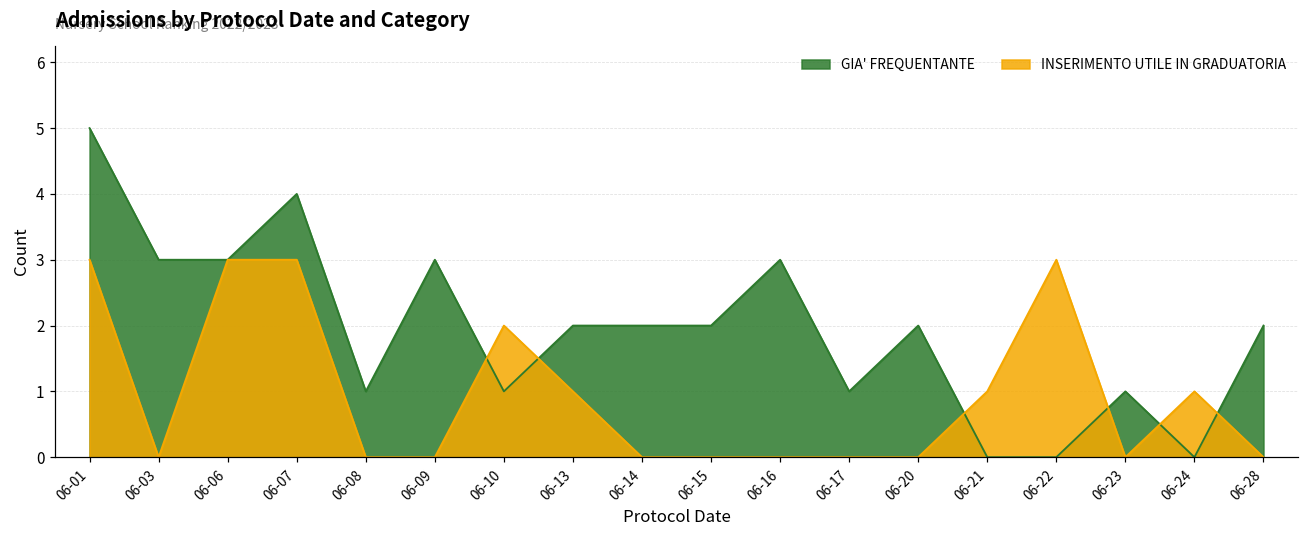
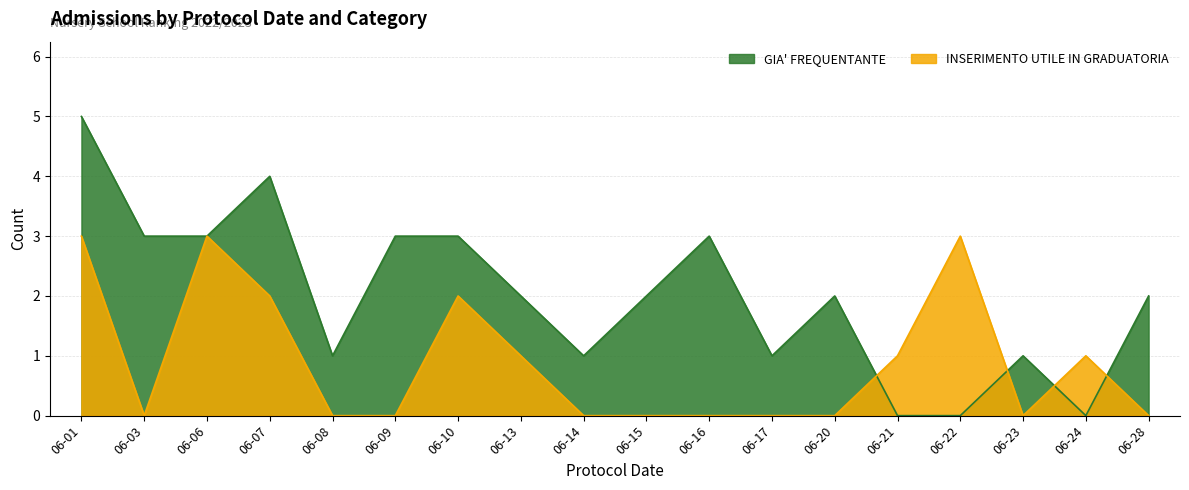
INSERIMENTO UTILE IN GRADUATORIA, 06-07: 3 -> 2
GIA' FREQUENTANTE, 06-10: 1 -> 3
GIA' FREQUENTANTE, 06-14: 2 -> 1
